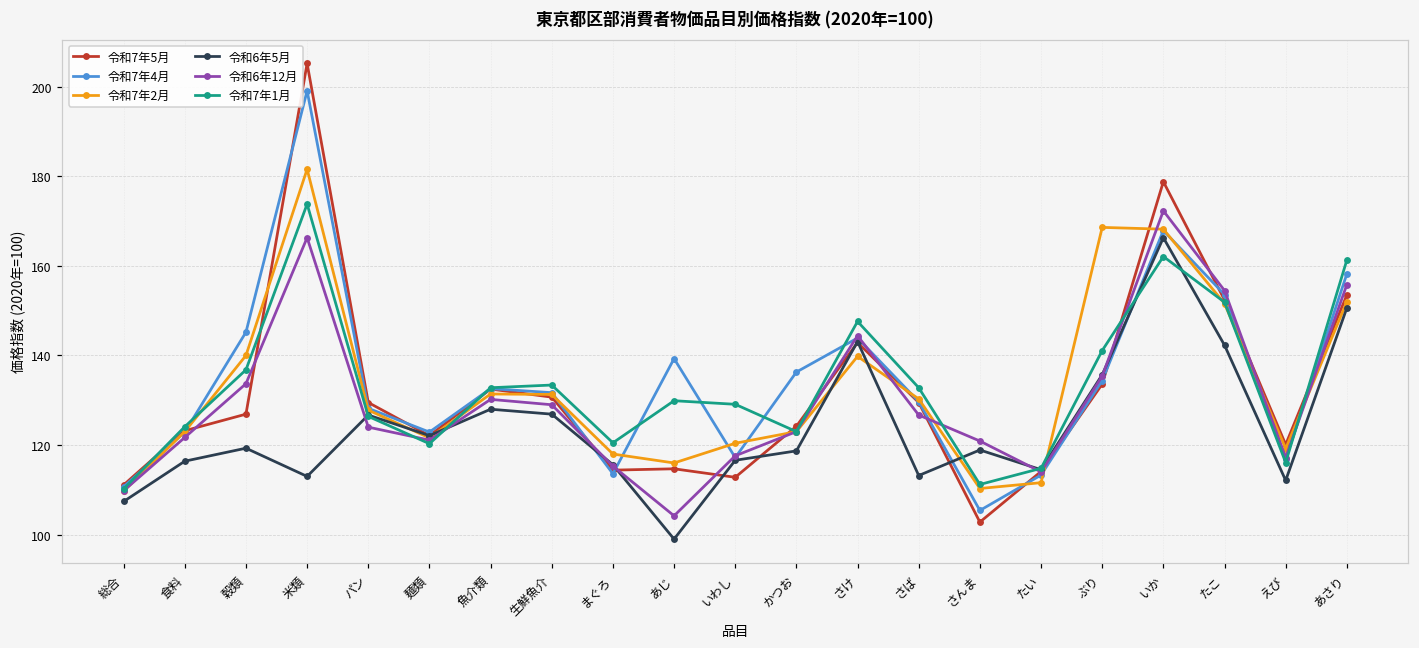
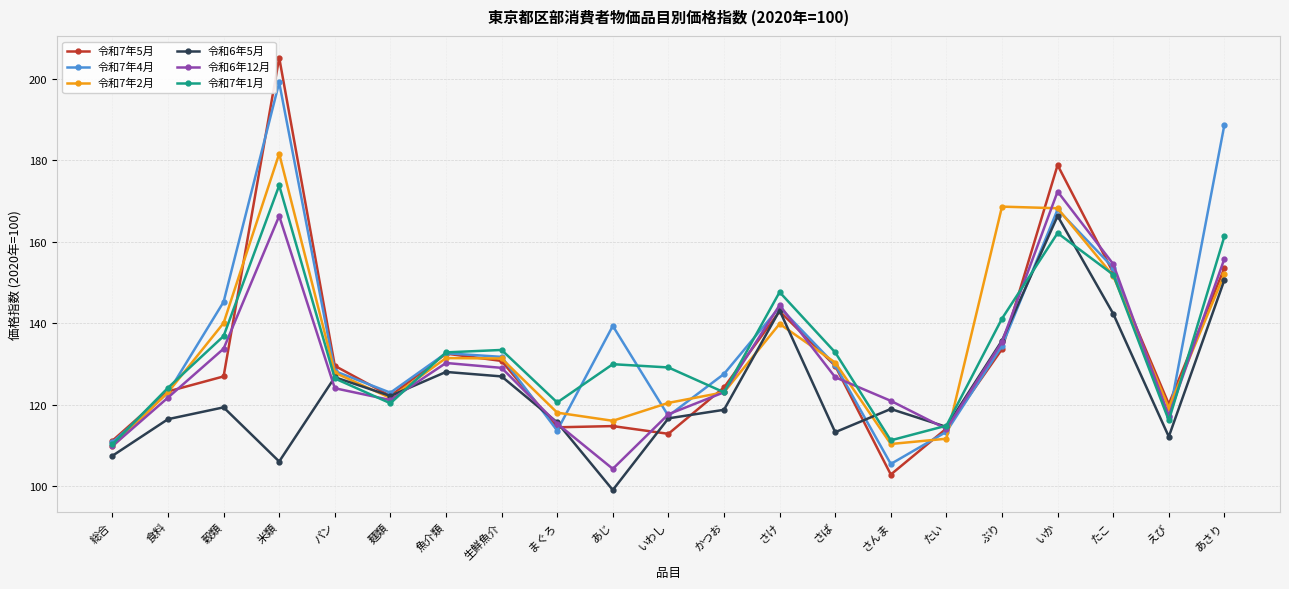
令和6年5月, 米類: 113 -> 106
令和7年4月, かつお: 136 -> 128
令和7年4月, あさり: 158 -> 189
